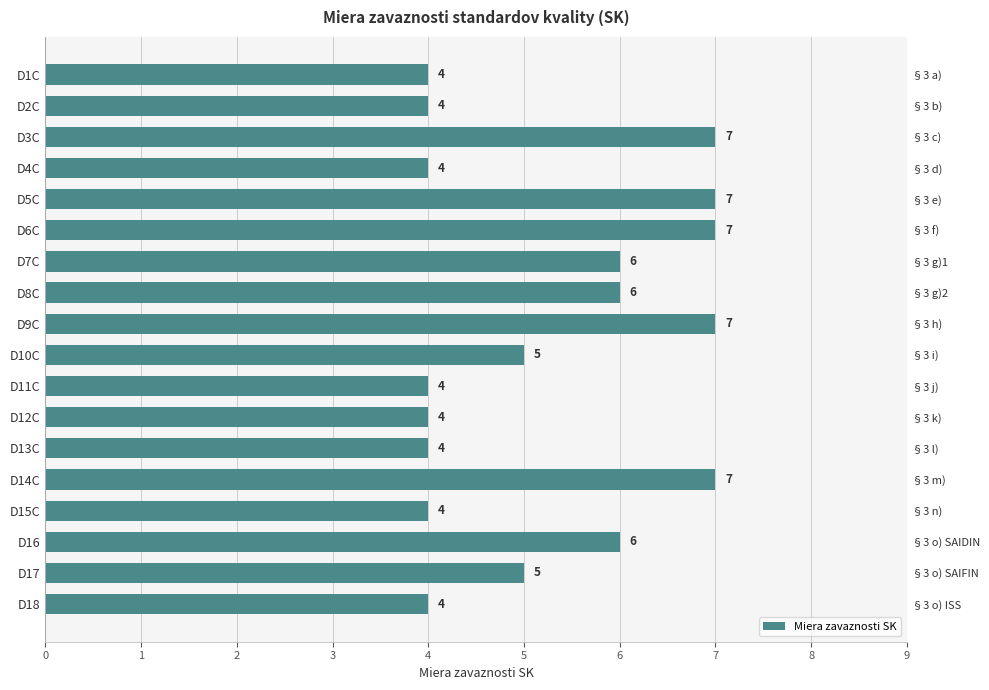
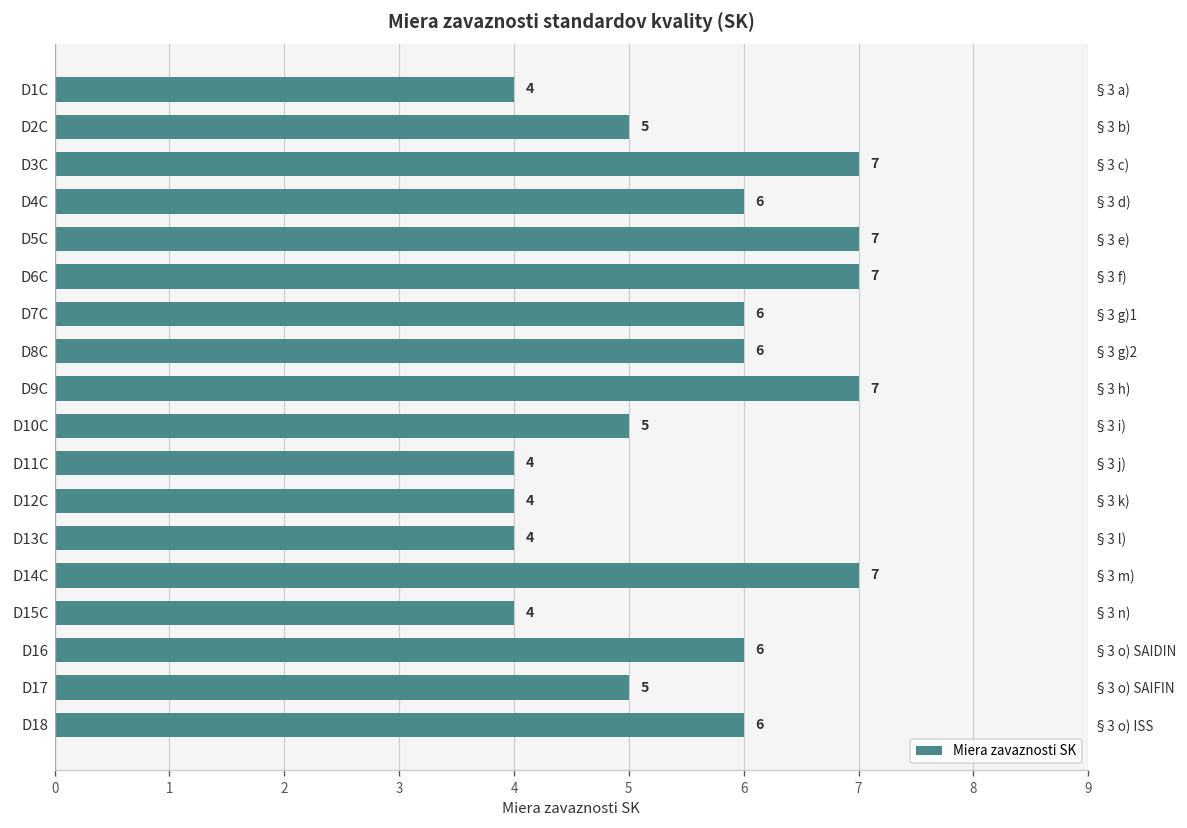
D2C: 4 -> 5
D4C: 4 -> 6
D18: 4 -> 6
